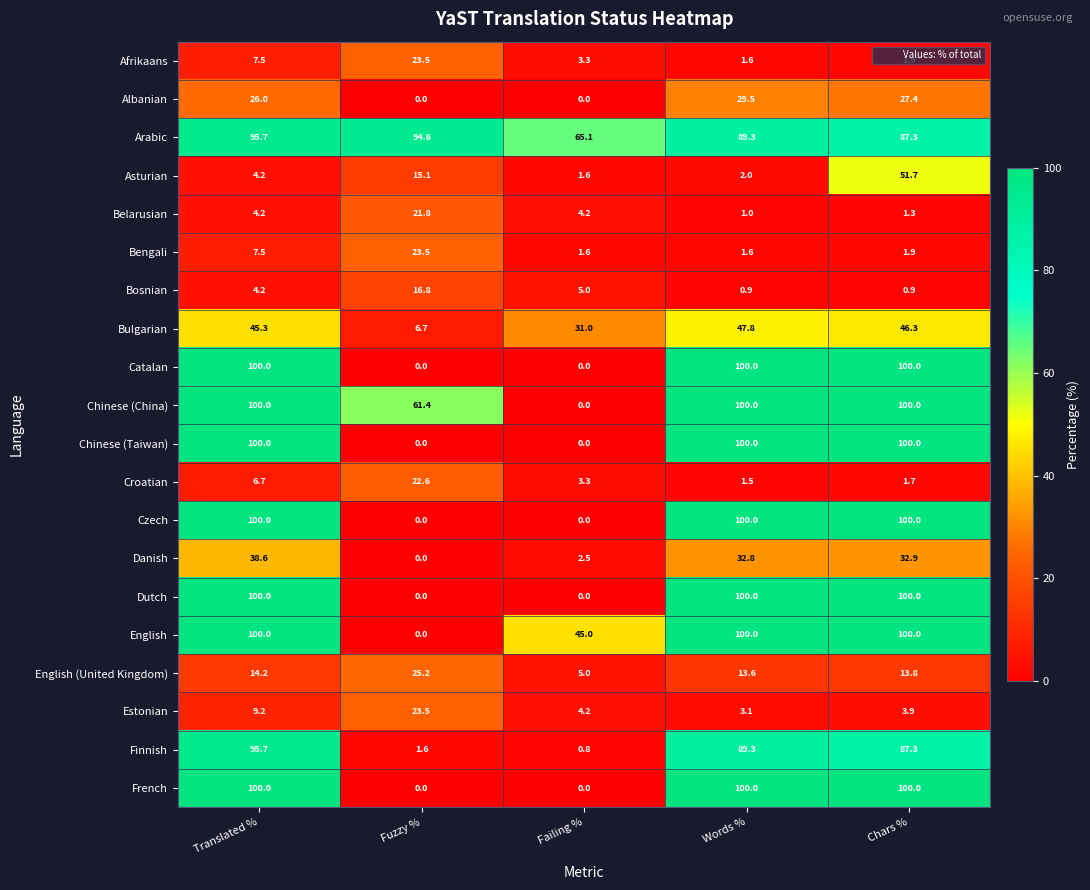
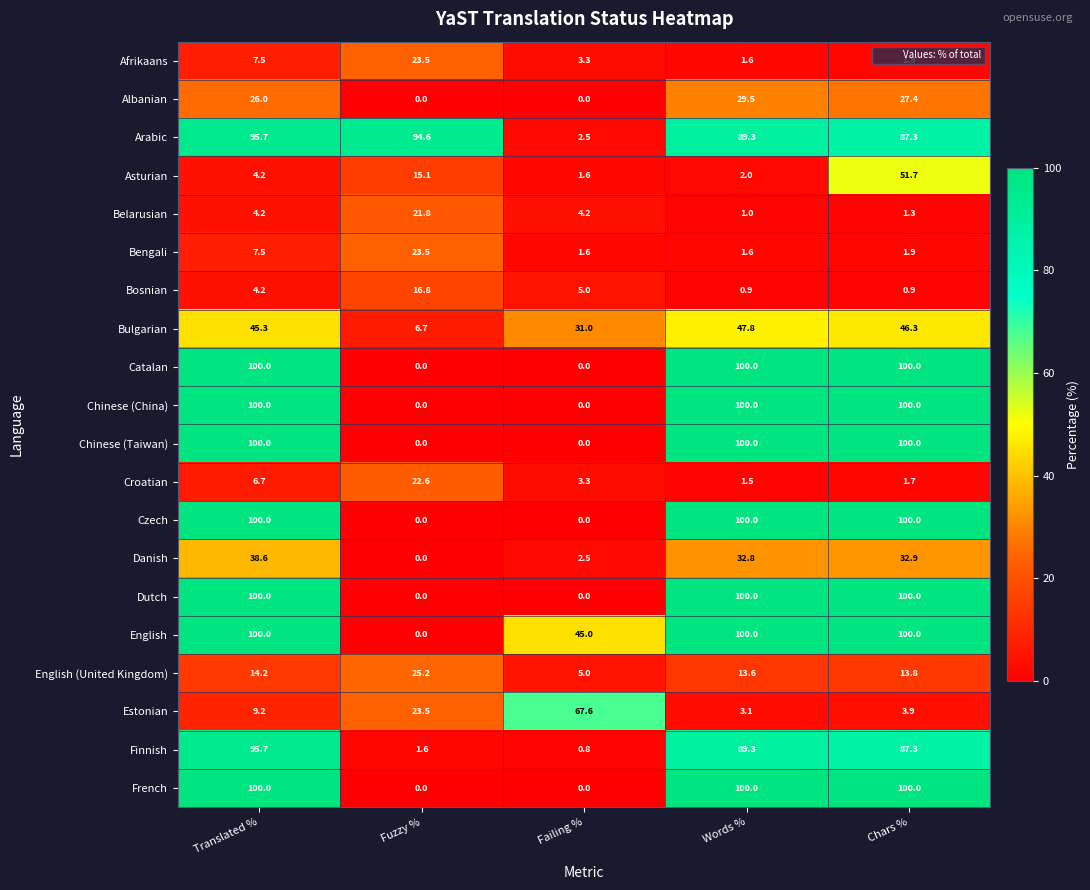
Arabic, Failing %: 65.1 -> 2.5
Chinese (China), Fuzzy %: 61.4 -> 0.0
Estonian, Failing %: 4.2 -> 67.6
